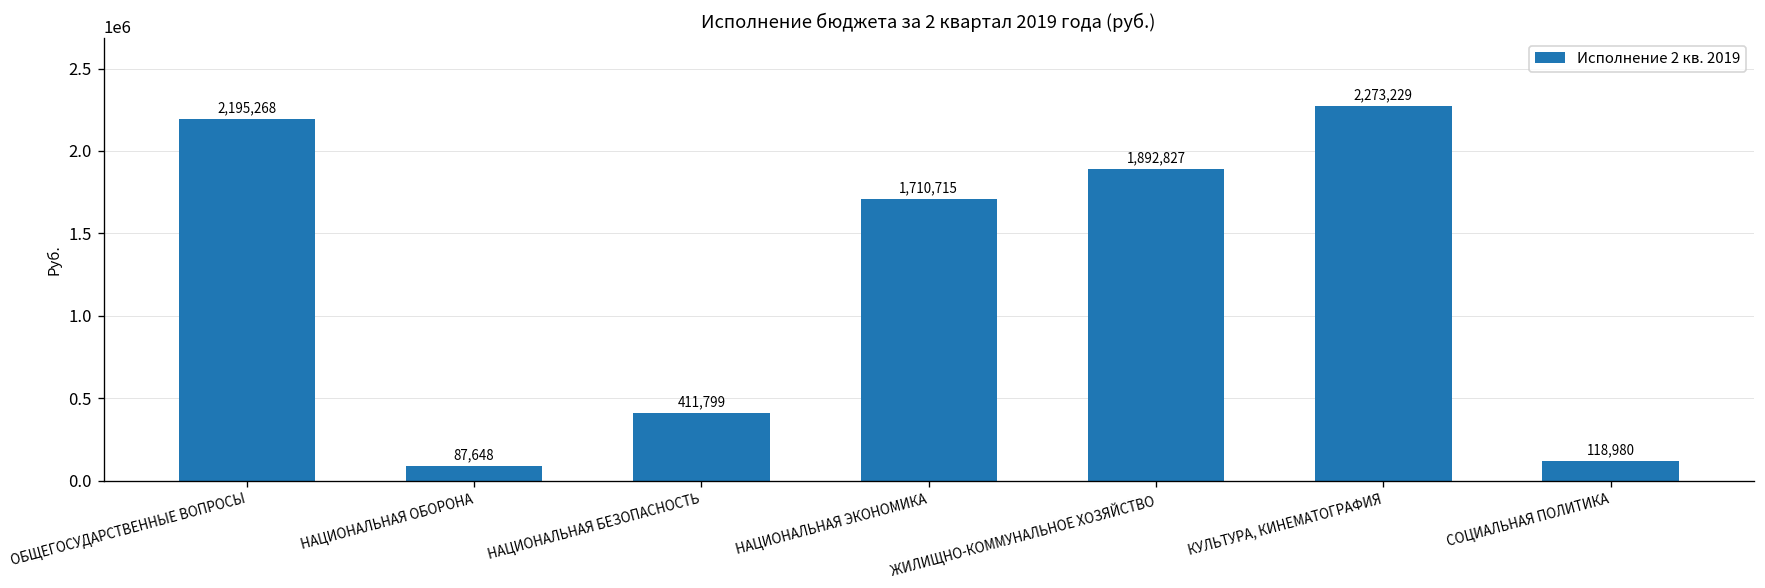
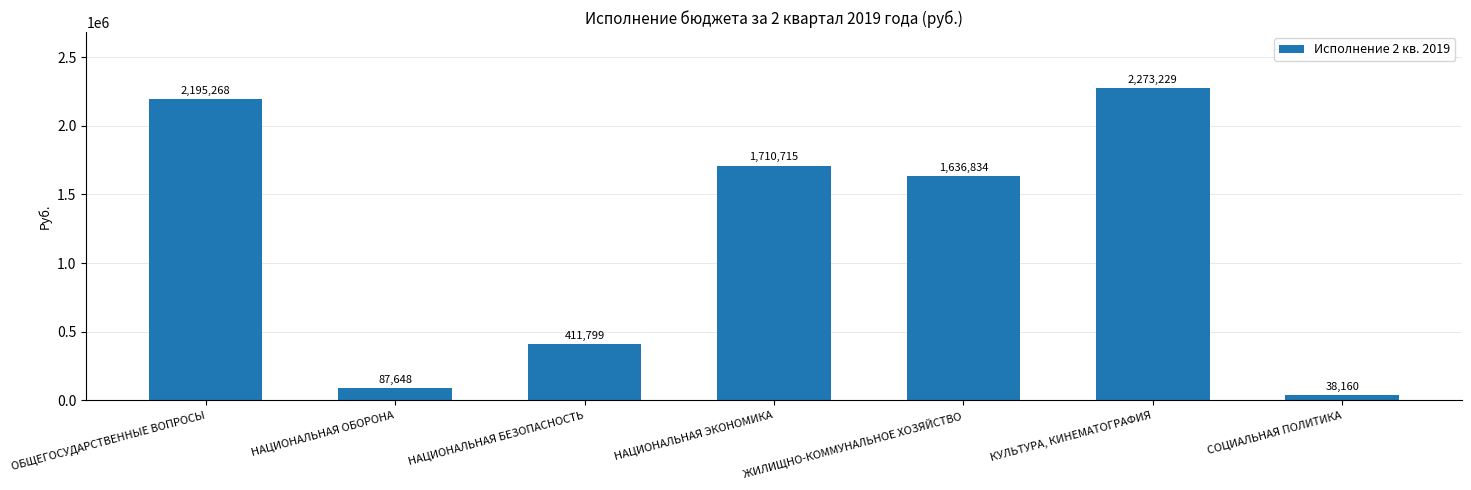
ЖИЛИЩНО-КОММУНАЛЬНОЕ ХОЗЯЙСТВО: 1,892,827 -> 1,636,834
СОЦИАЛЬНАЯ ПОЛИТИКА: 118,980 -> 38,160
